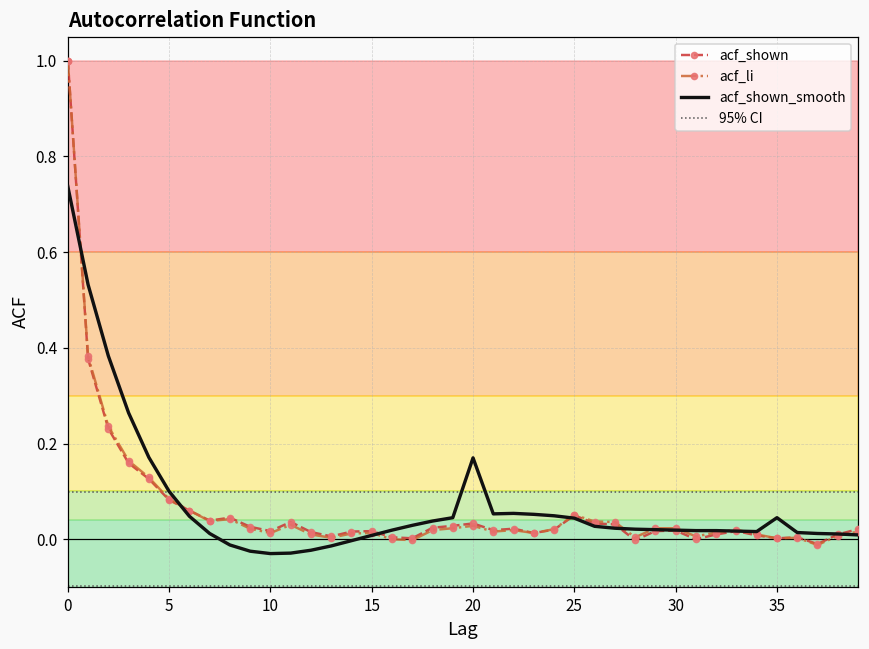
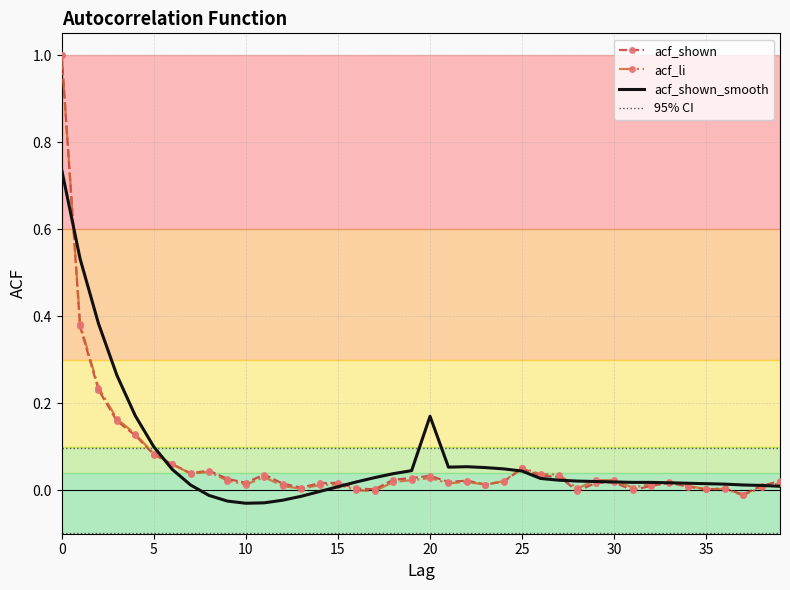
acf_shown_smooth, 35: 0.05 -> 0.02
